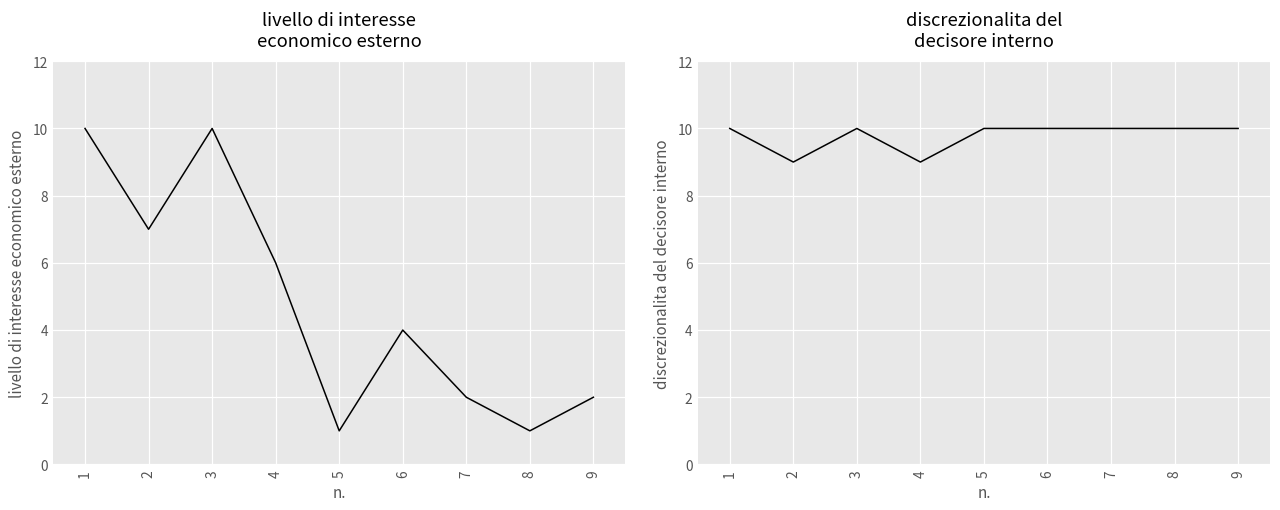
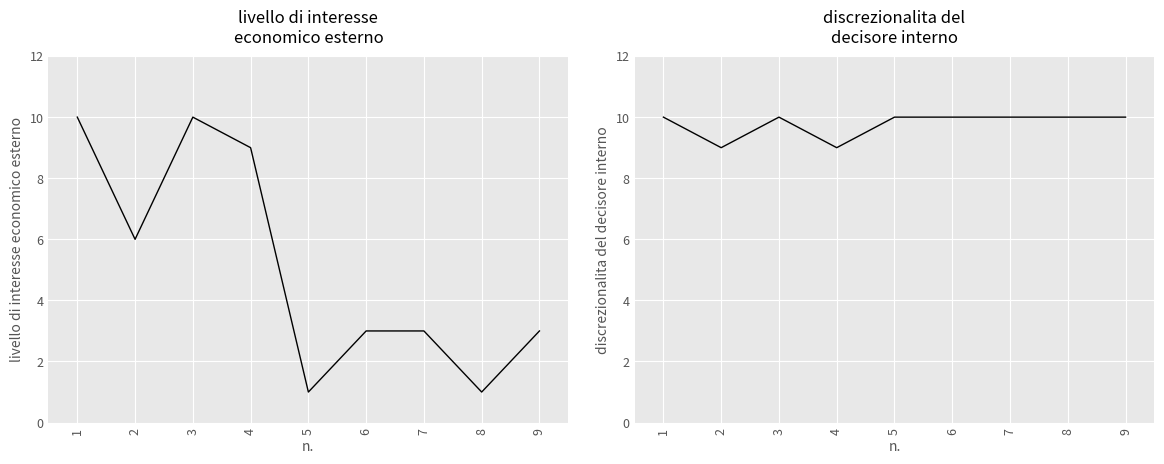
livello di interesse economico esterno, 2: 7 -> 6
livello di interesse economico esterno, 4: 6 -> 9
livello di interesse economico esterno, 6: 4 -> 3
livello di interesse economico esterno, 7: 2 -> 3
livello di interesse economico esterno, 9: 2 -> 3
